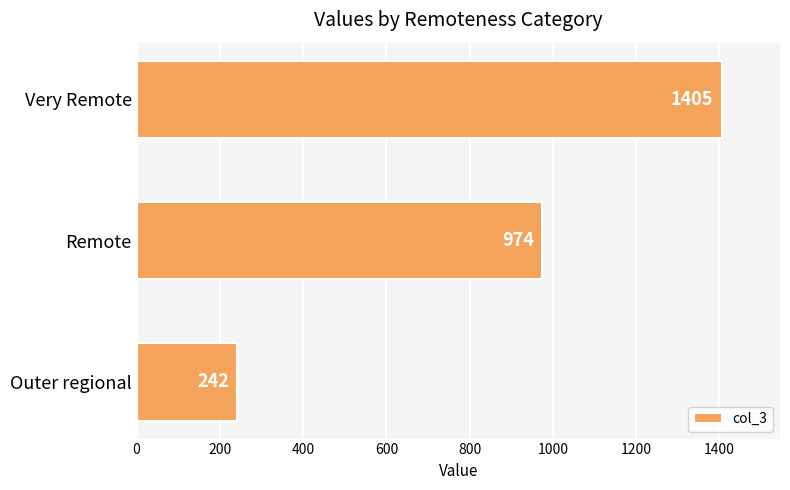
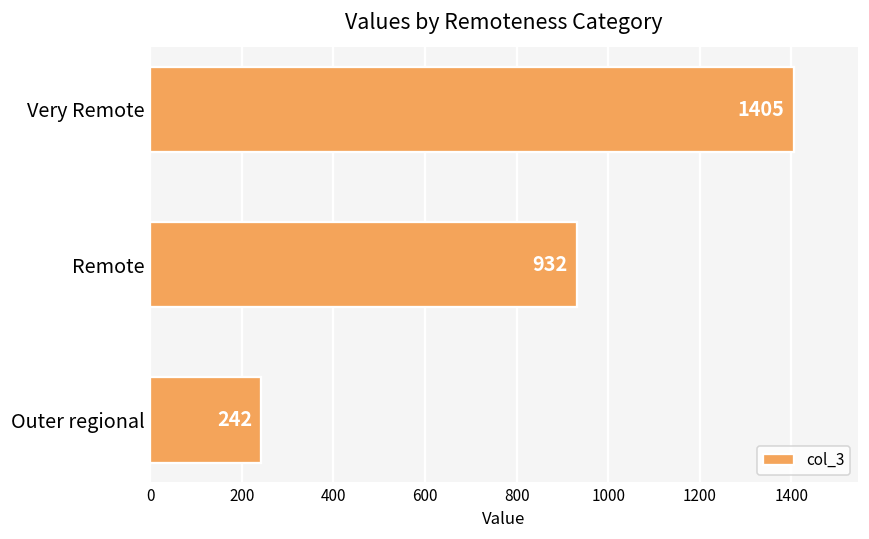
Remote: 974 -> 932
